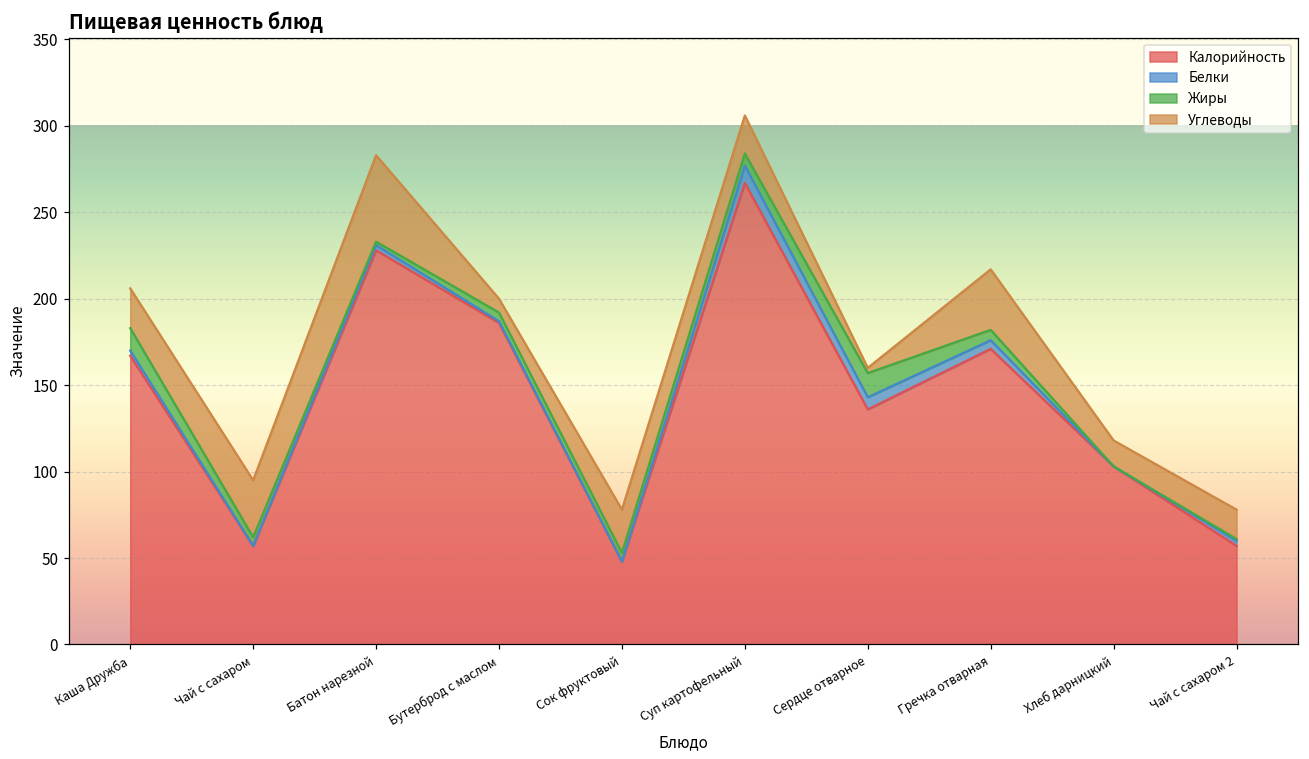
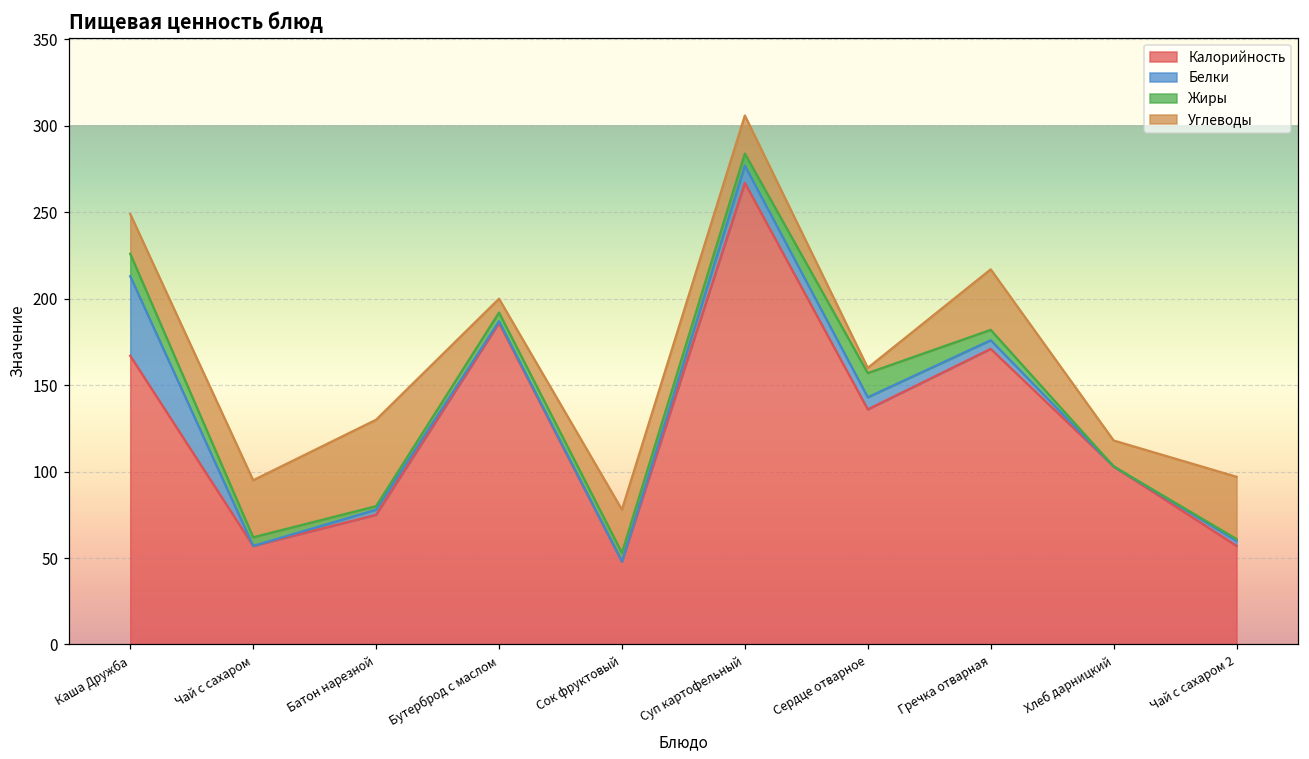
Белки, Каша Дружба: 3 -> 46
Калорийность, Батон нарезной: 228 -> 75
Углеводы, Чай с сахаром 2: 17 -> 36
